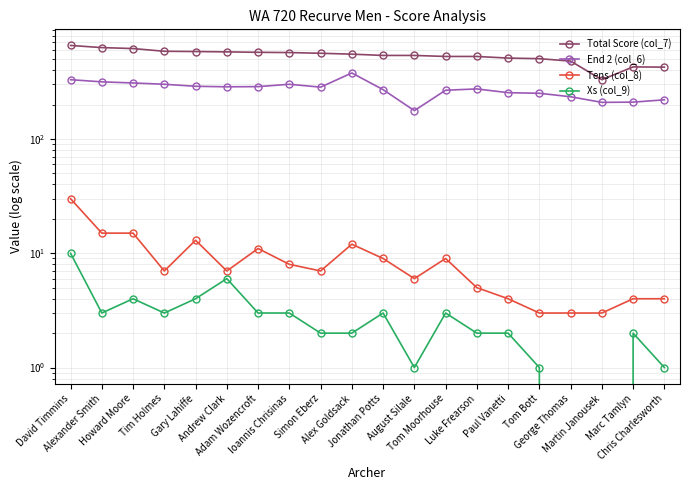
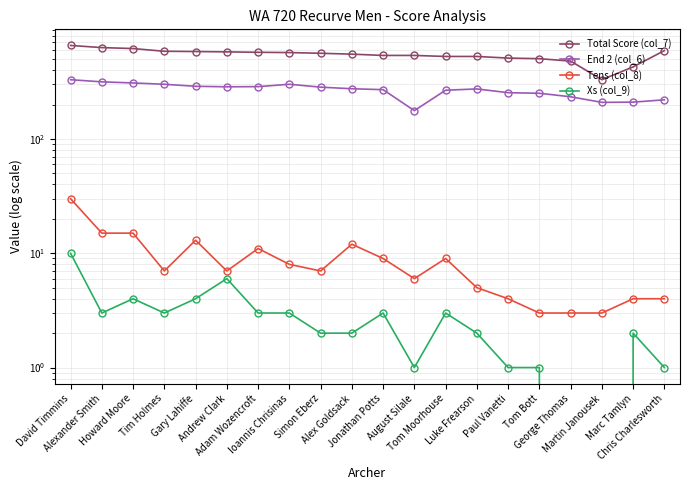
End 2 (col_6), Alex Goldsack: 380 -> 280
Xs (col_9), Paul Vanetti: 2 -> 1
Total Score (col_7), Chris Charlesworth: 430 -> 600
